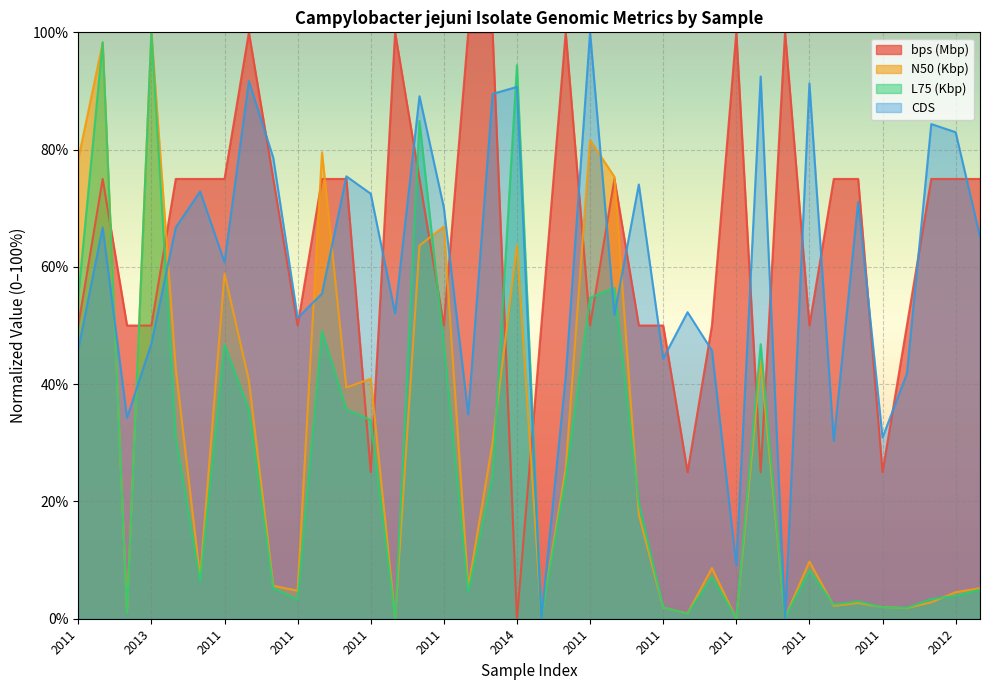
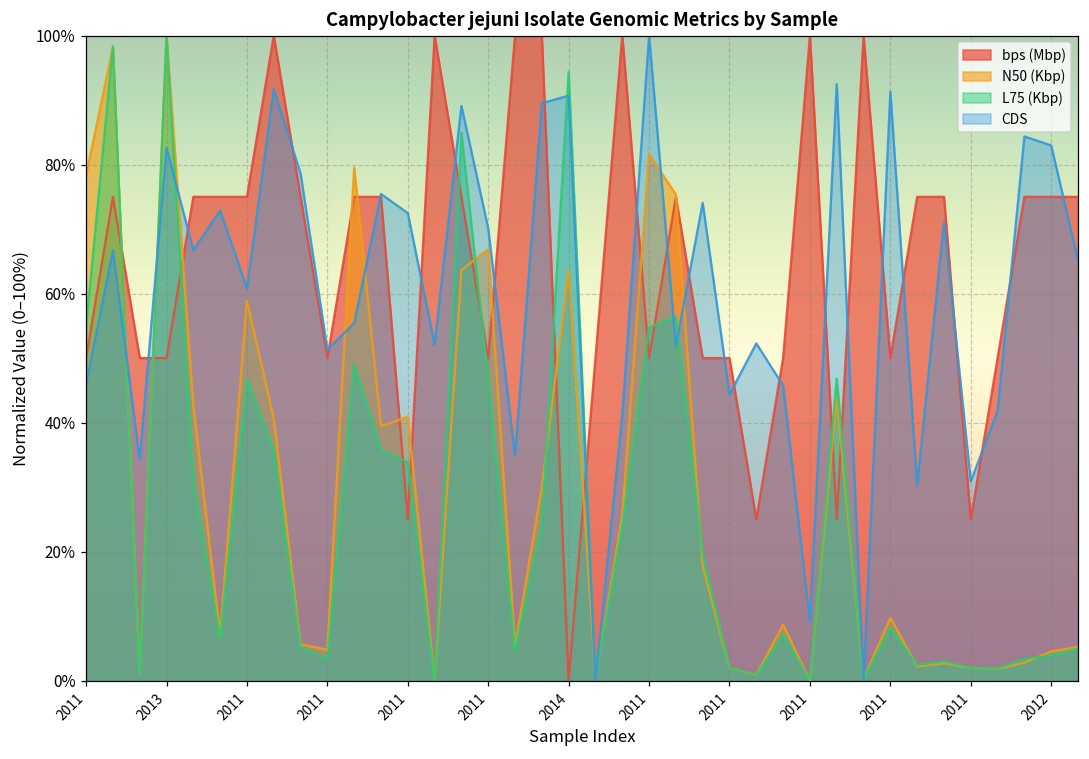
CDS, 2013: 47% -> 83%
